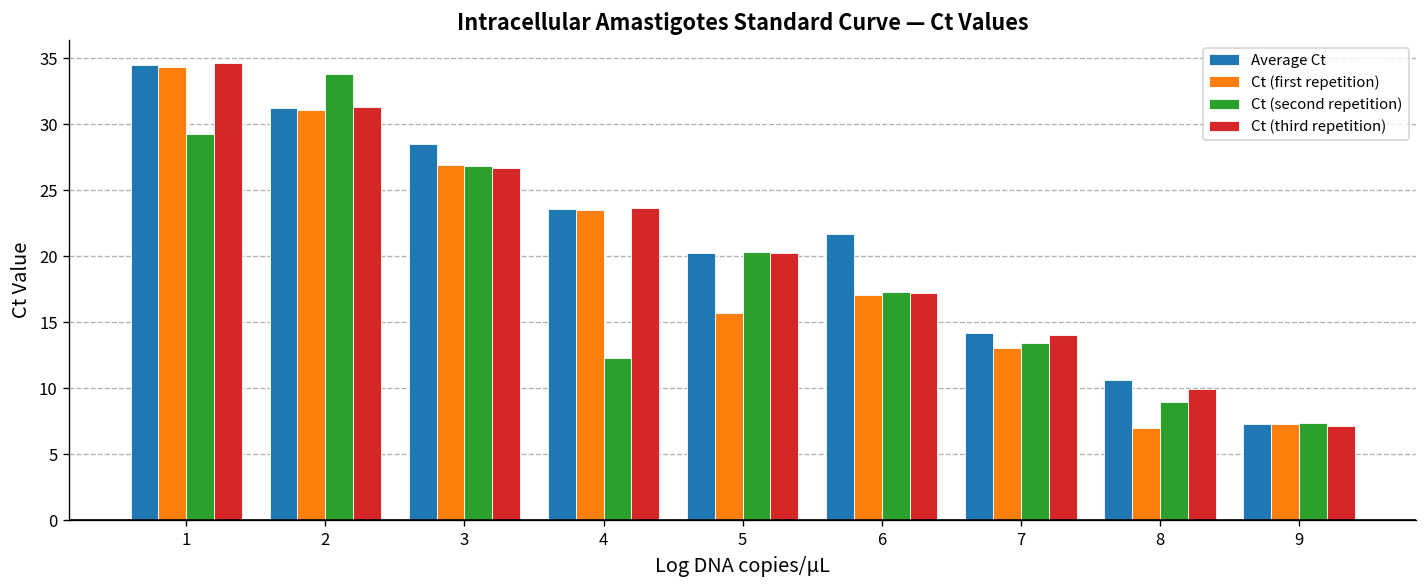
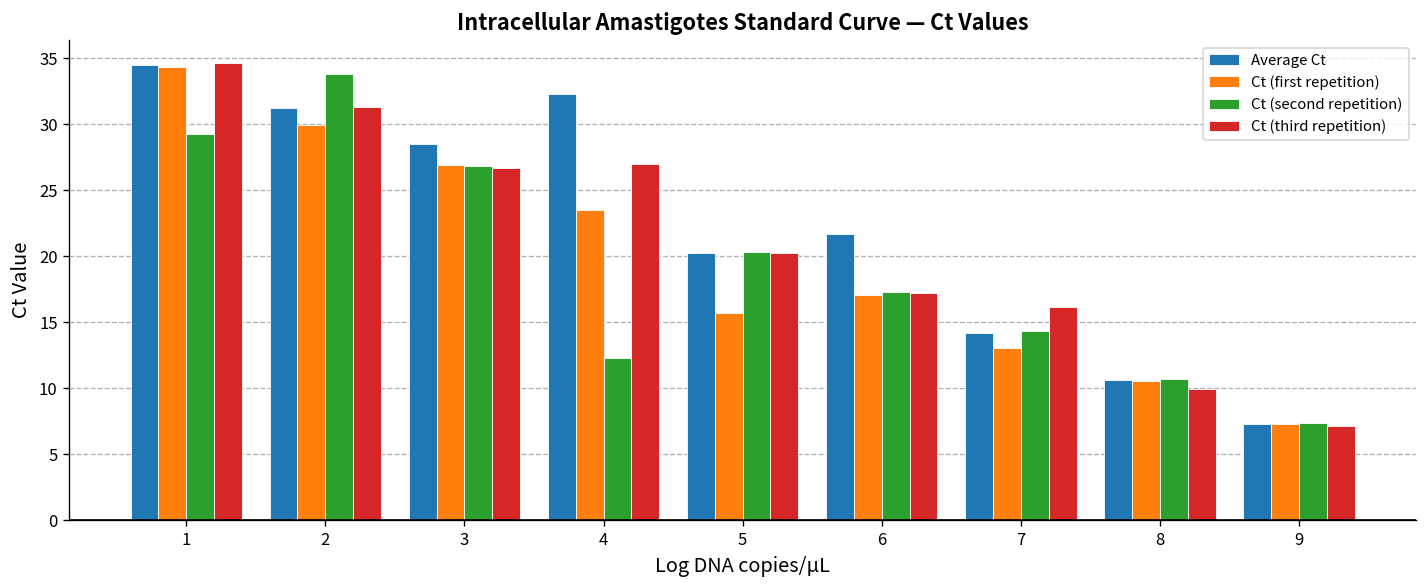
Ct (first repetition), 2: 31.1 -> 29.9
Average Ct, 4: 23.6 -> 32.3
Ct (third repetition), 4: 23.7 -> 27.0
Ct (second repetition), 7: 13.5 -> 14.3
Ct (third repetition), 7: 14.1 -> 16.2
Ct (first repetition), 8: 7.0 -> 10.6
Ct (second repetition), 8: 9.0 -> 10.7
